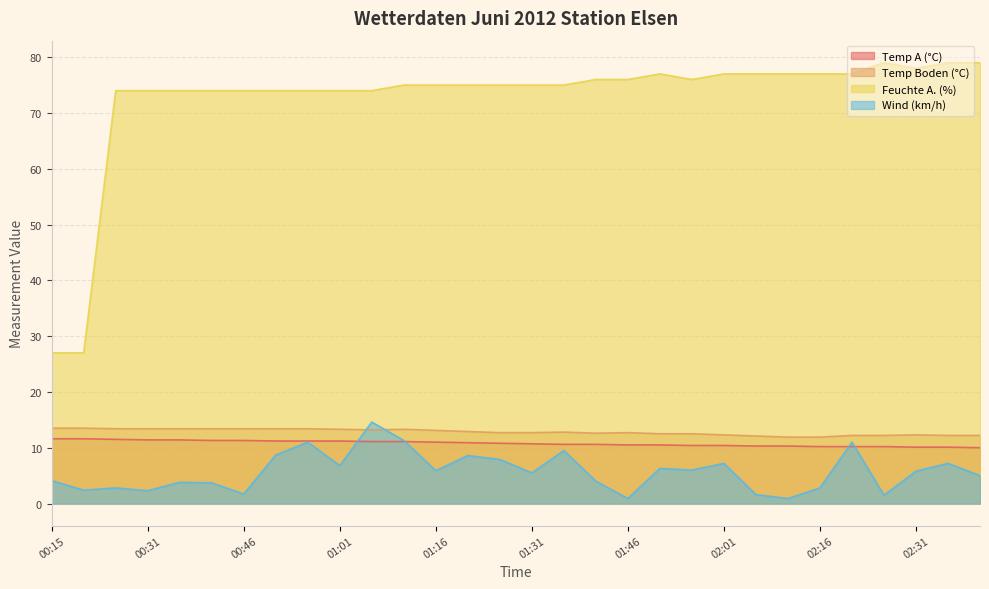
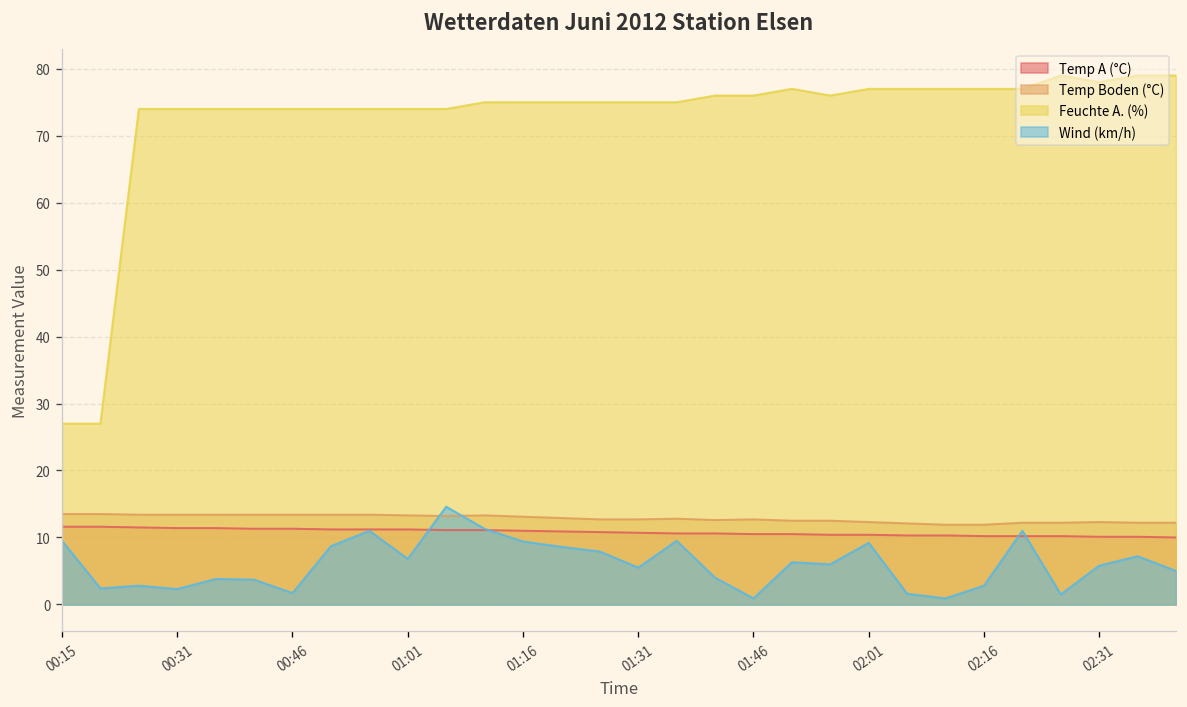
Wind (km/h), 00:15: 4 -> 10
Wind (km/h), 01:16: 6 -> 9
Wind (km/h), 02:01: 7 -> 9
